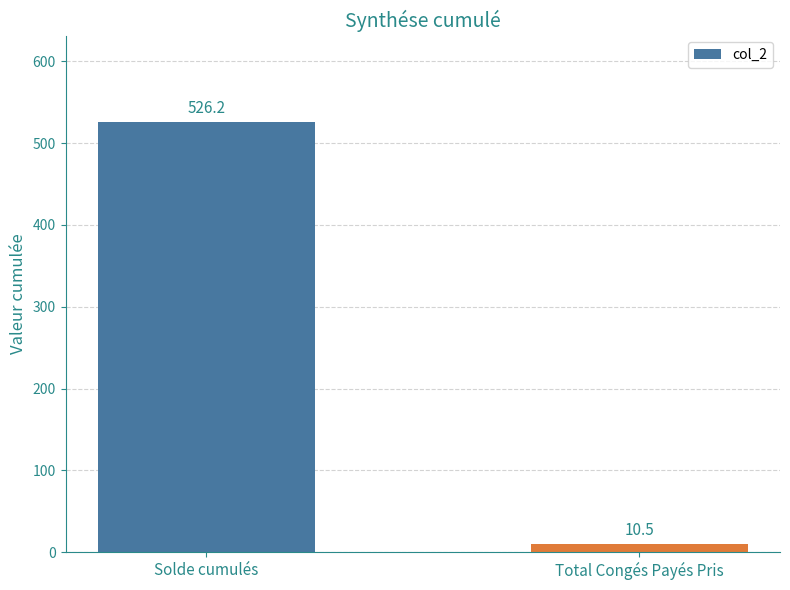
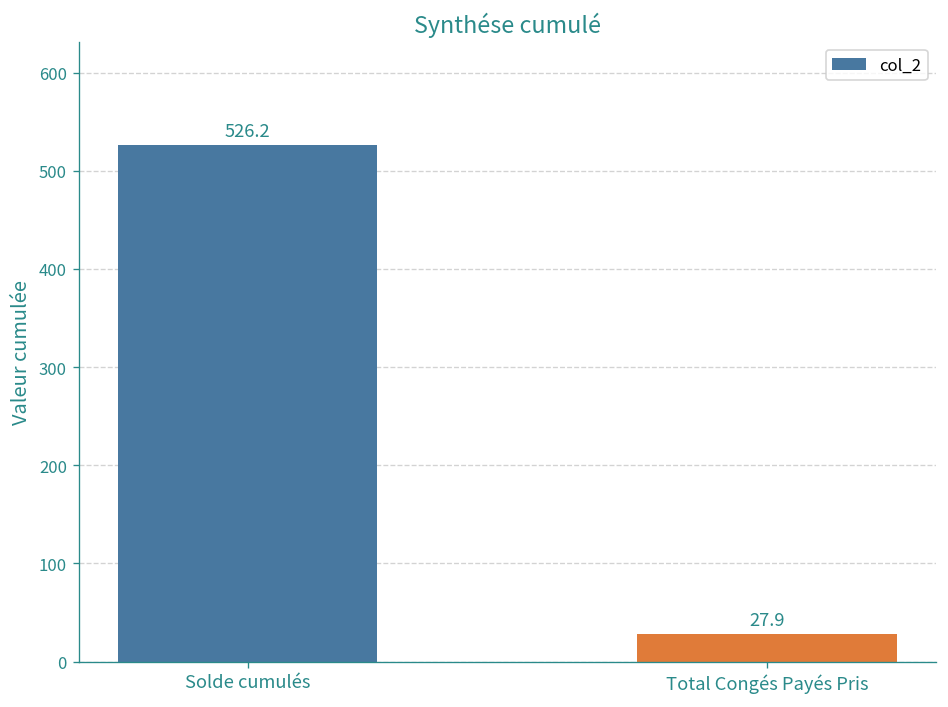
Total Congés Payés Pris: 10.5 -> 27.9
